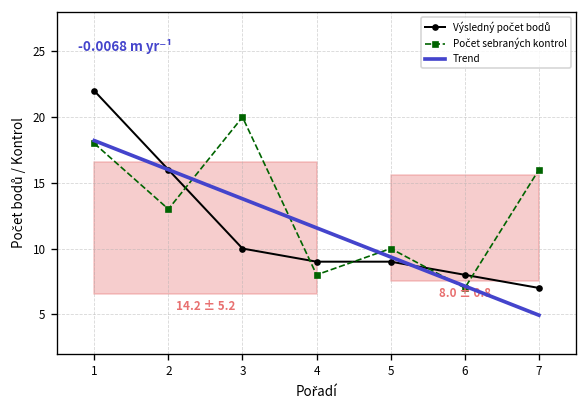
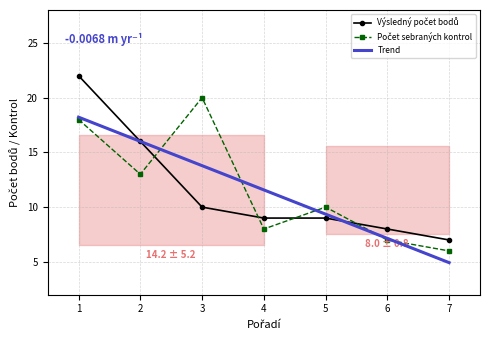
Počet sebraných kontrol, 7: 16 -> 6
